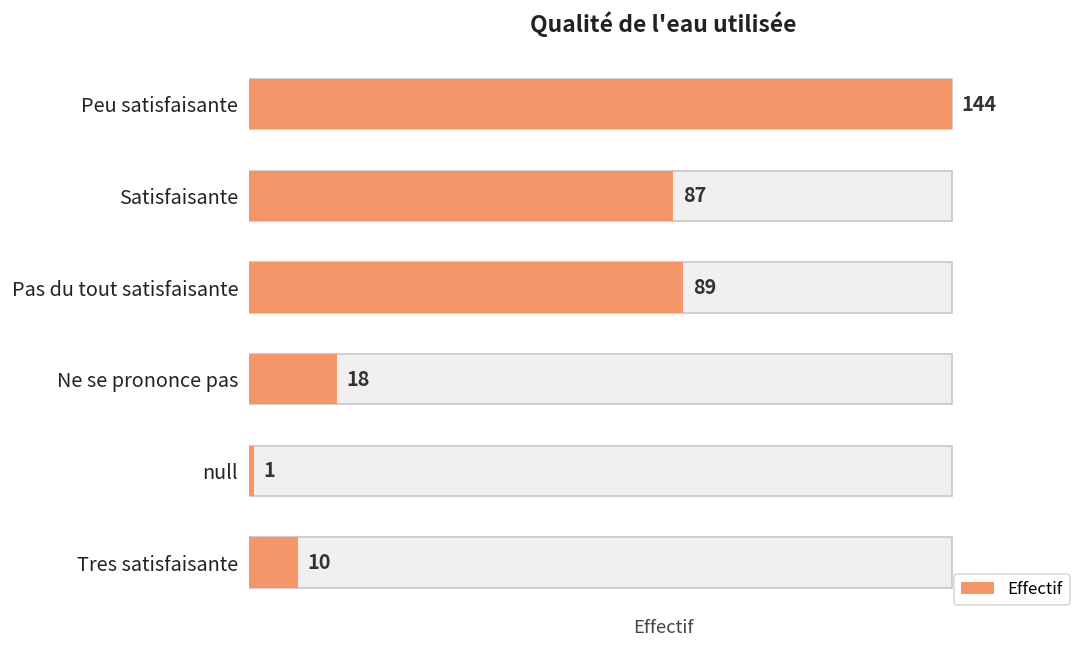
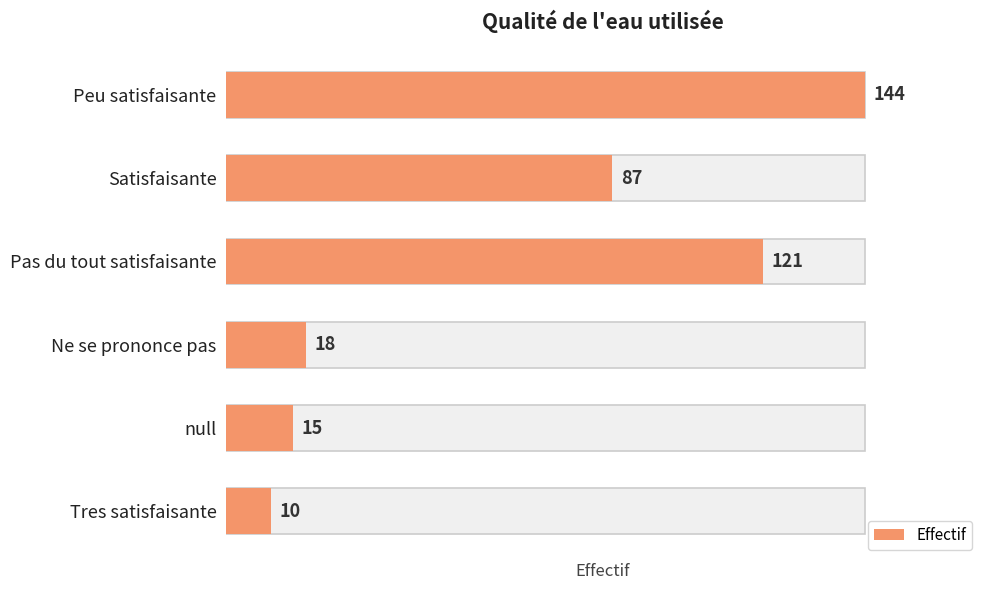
Effectif, Pas du tout satisfaisante: 89 -> 121
Effectif, null: 1 -> 15
